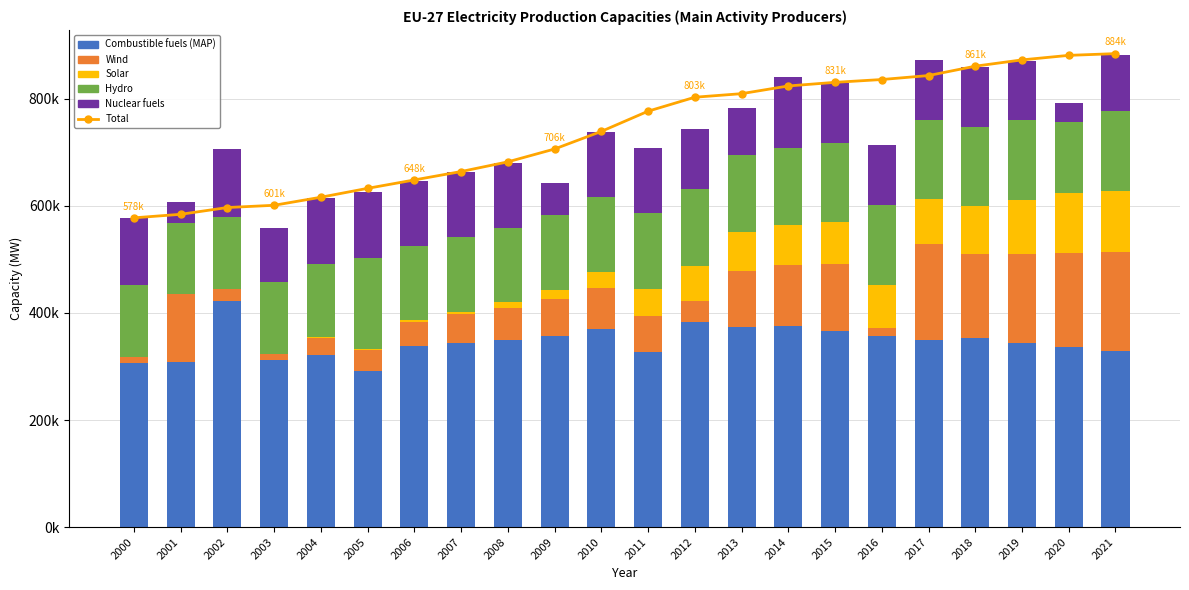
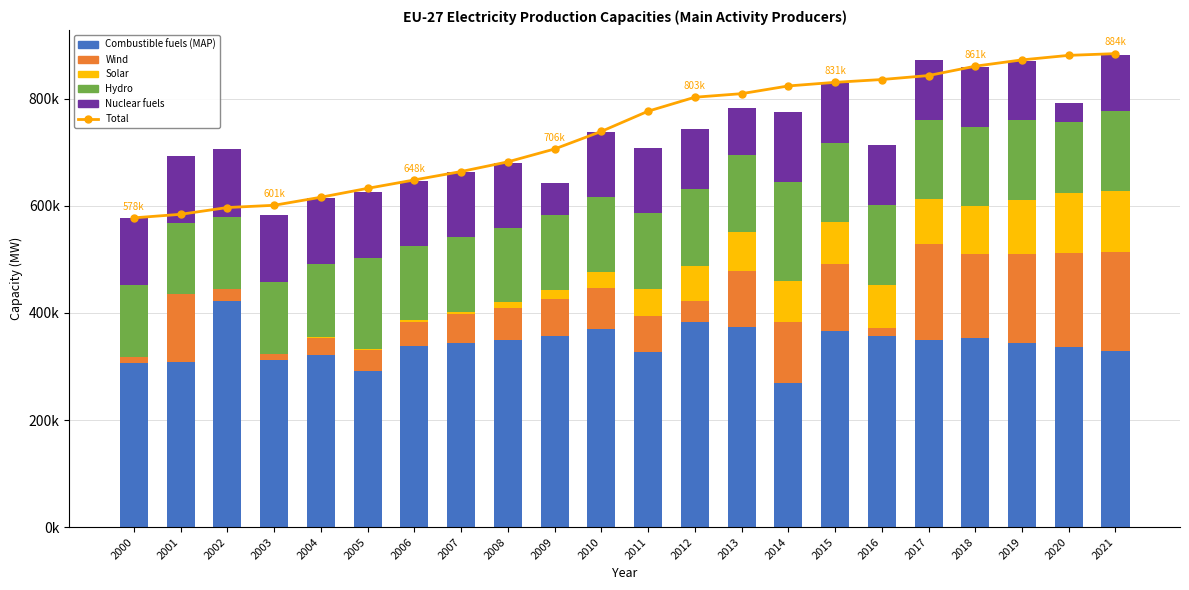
Nuclear fuels, 2001: 40000 -> 120000
Nuclear fuels, 2003: 100000 -> 130000
Combustible fuels (MAP), 2014: 370000 -> 270000
Hydro, 2014: 140000 -> 180000
